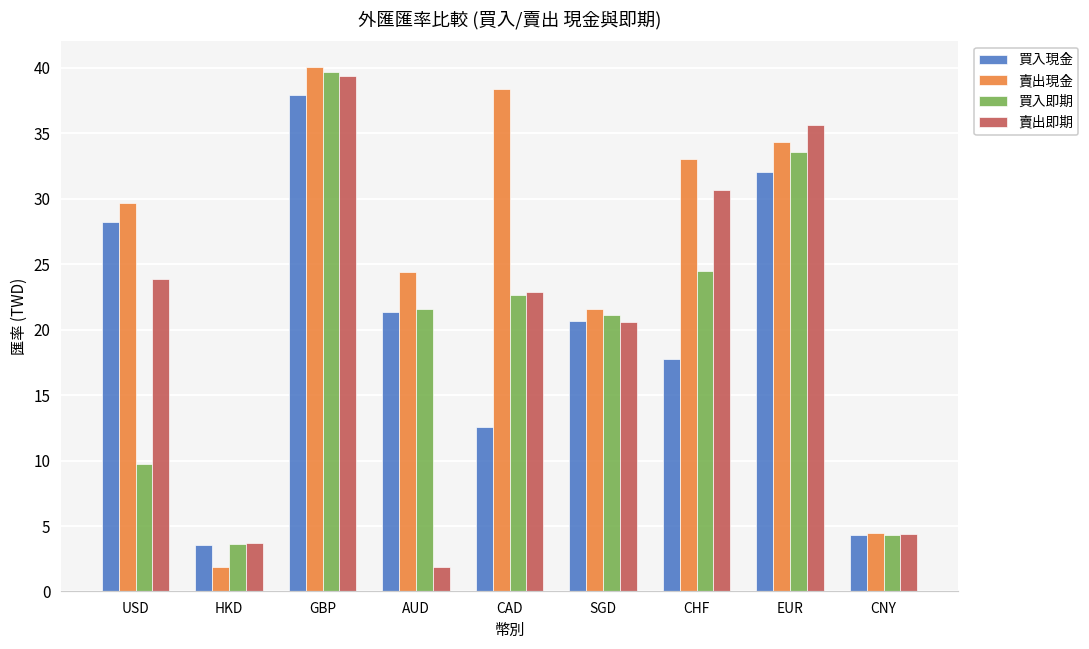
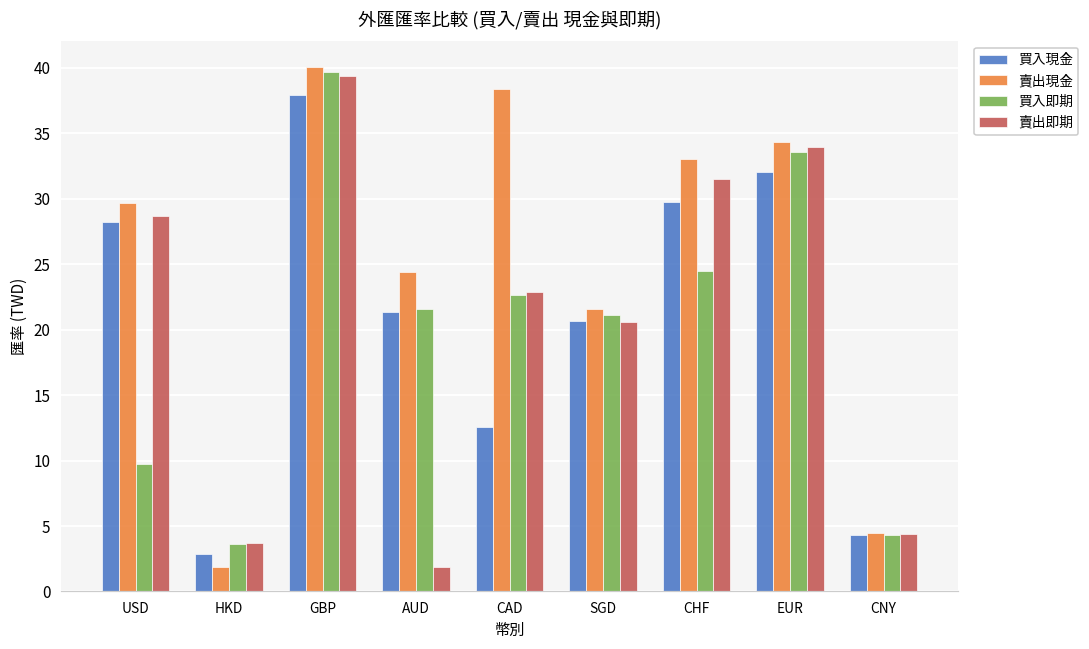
賣出即期, USD: 23.9 -> 28.7
買入現金, HKD: 3.5 -> 2.8
買入現金, CHF: 17.8 -> 29.7
賣出即期, CHF: 30.7 -> 31.5
賣出即期, EUR: 35.6 -> 34.0
